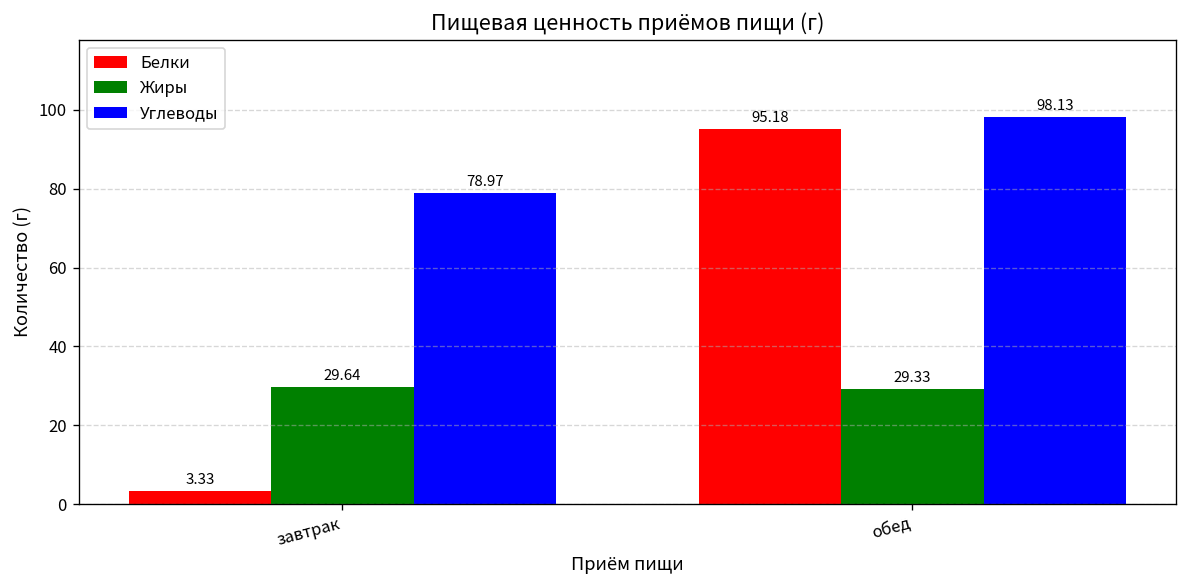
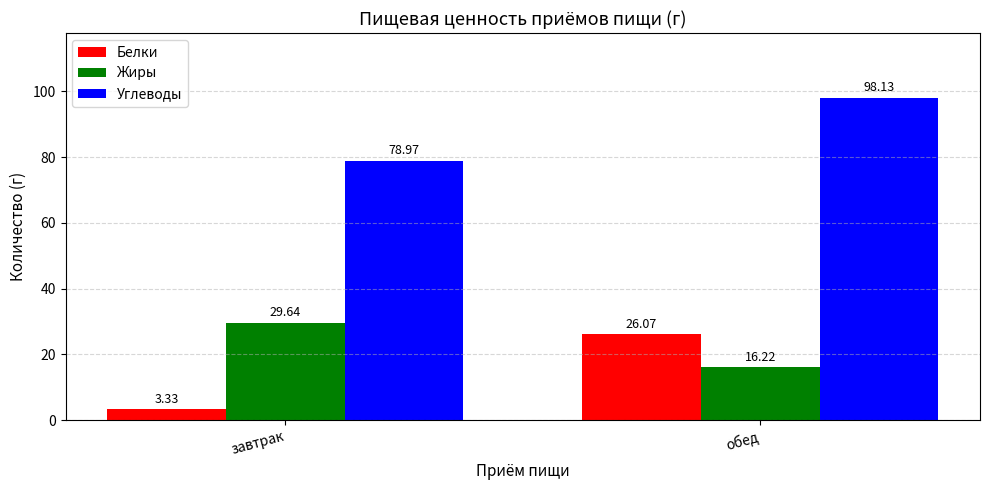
Белки, обед: 95.18 -> 26.07
Жиры, обед: 29.33 -> 16.22
